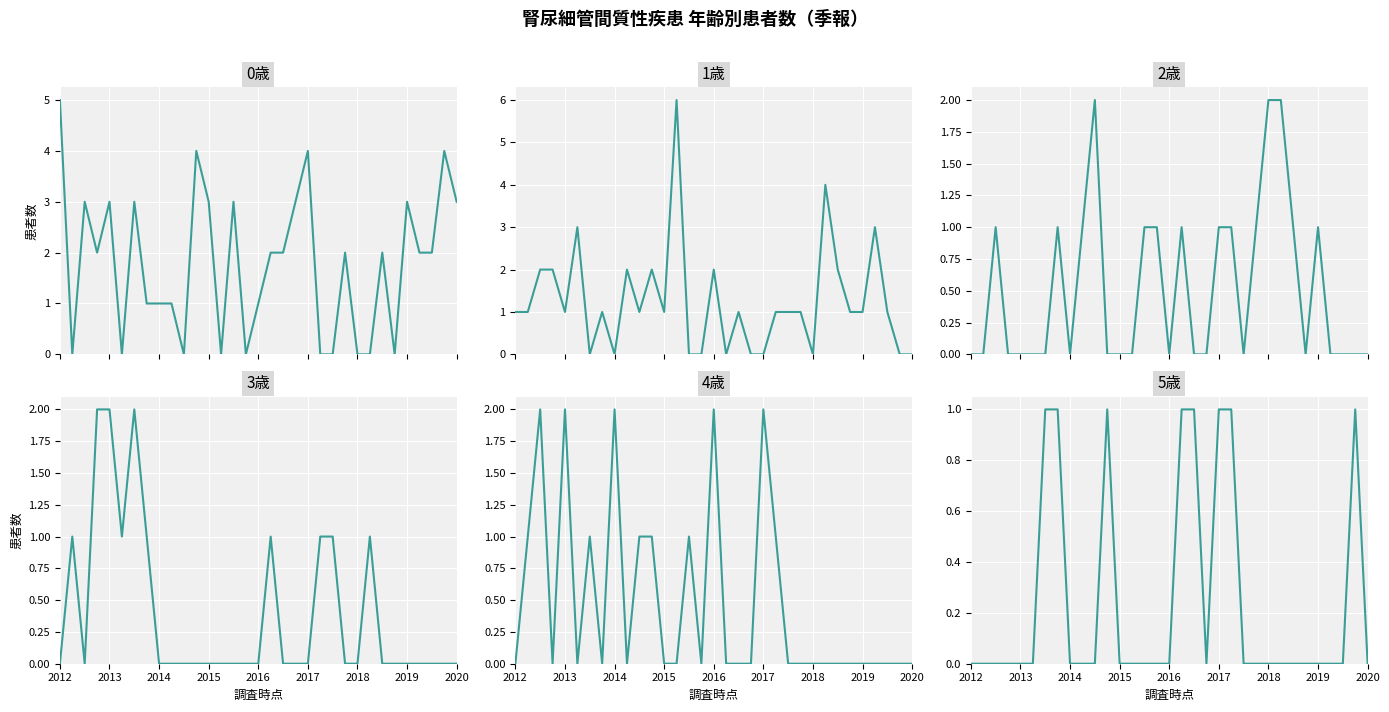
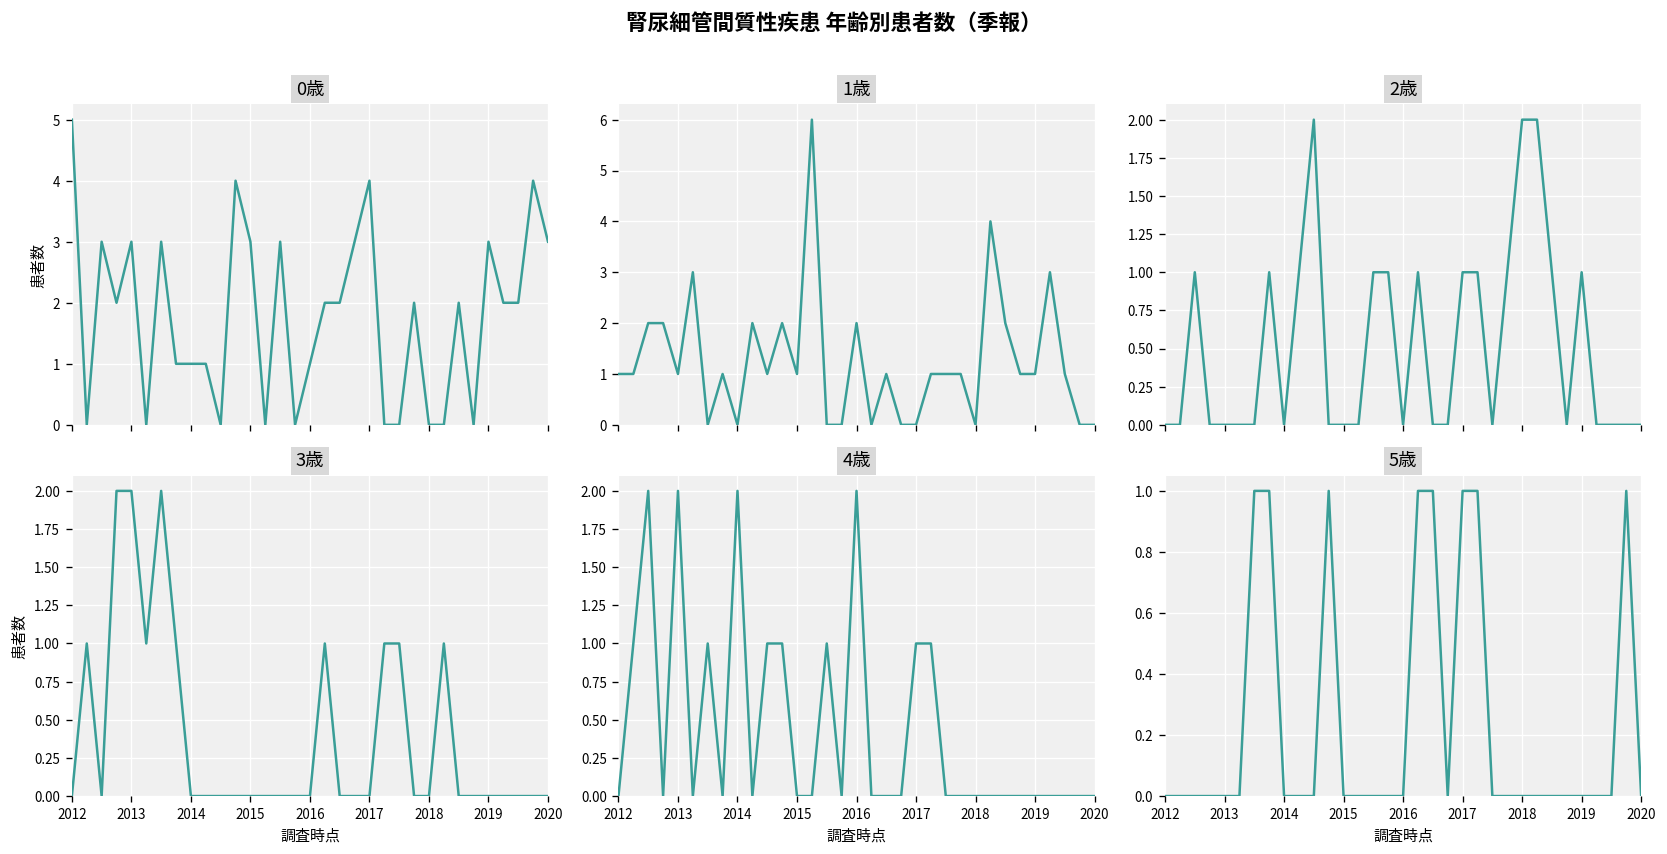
4歳, 2017: 2 -> 1
